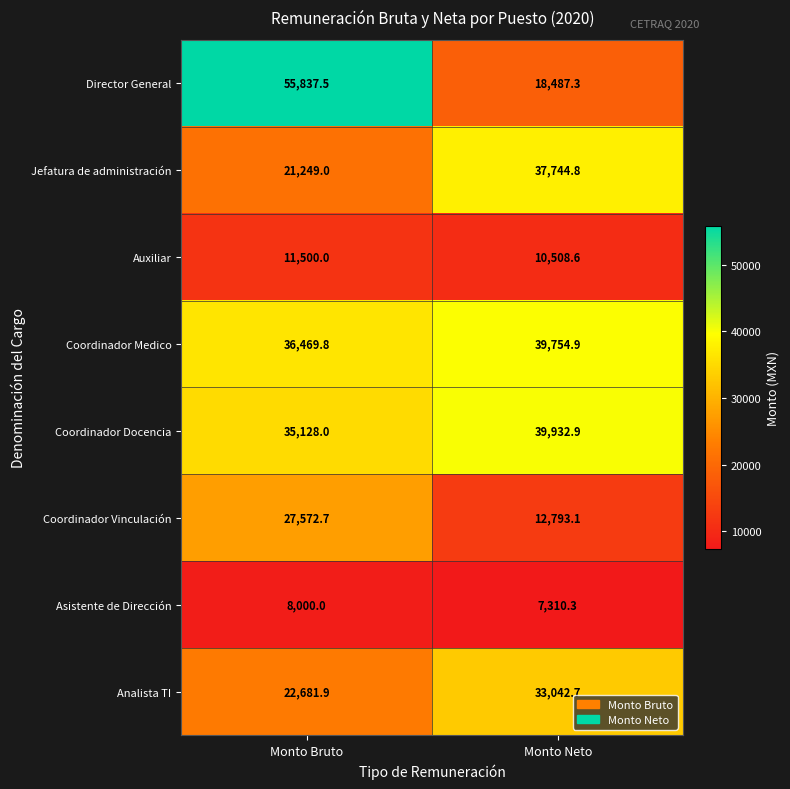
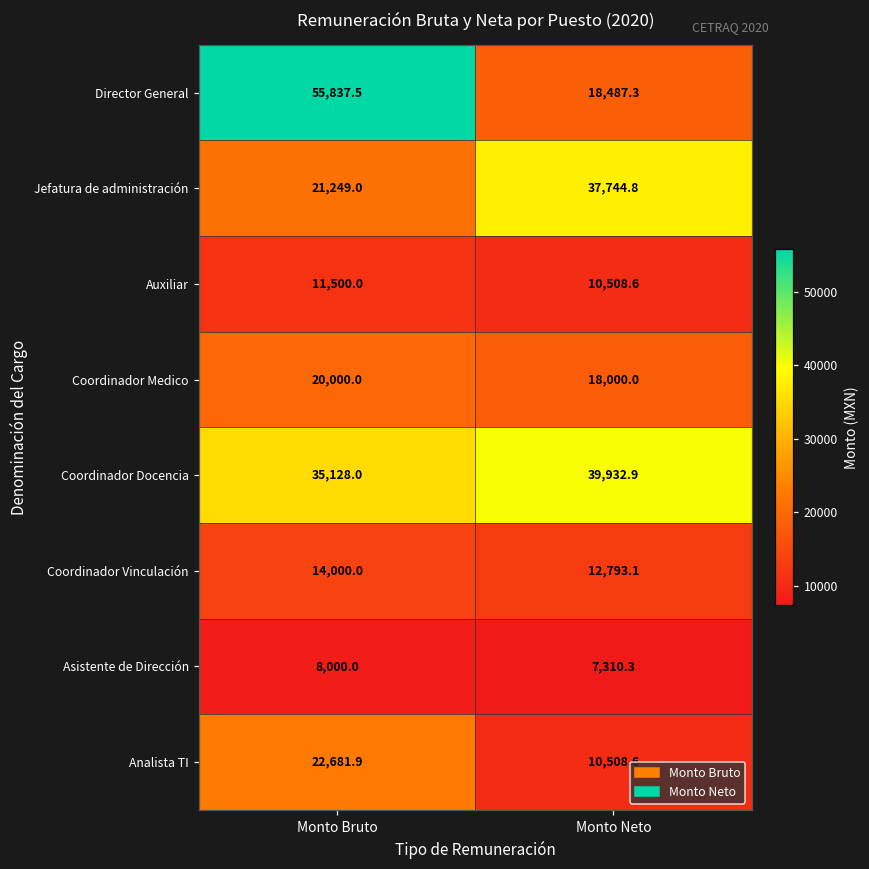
Coordinador Medico, Monto Bruto: 36,469.8 -> 20,000.0
Coordinador Medico, Monto Neto: 39,754.9 -> 18,000.0
Coordinador Vinculación, Monto Bruto: 27,572.7 -> 14,000.0
Analista TI, Monto Neto: 33,042.7 -> 10,508.6
